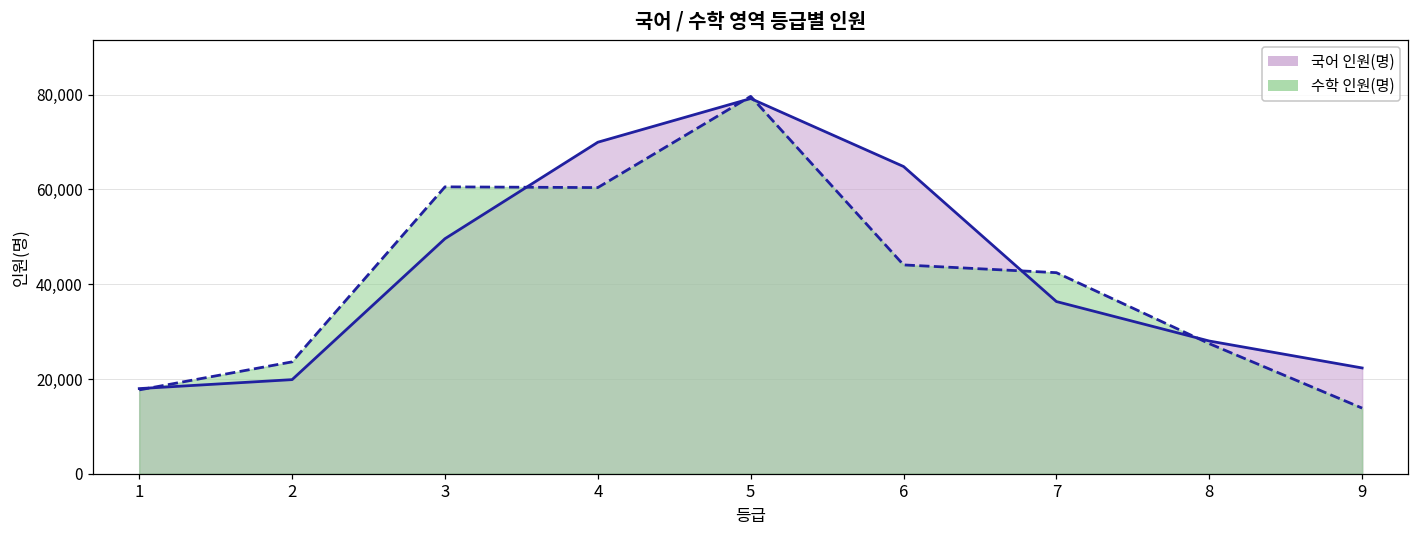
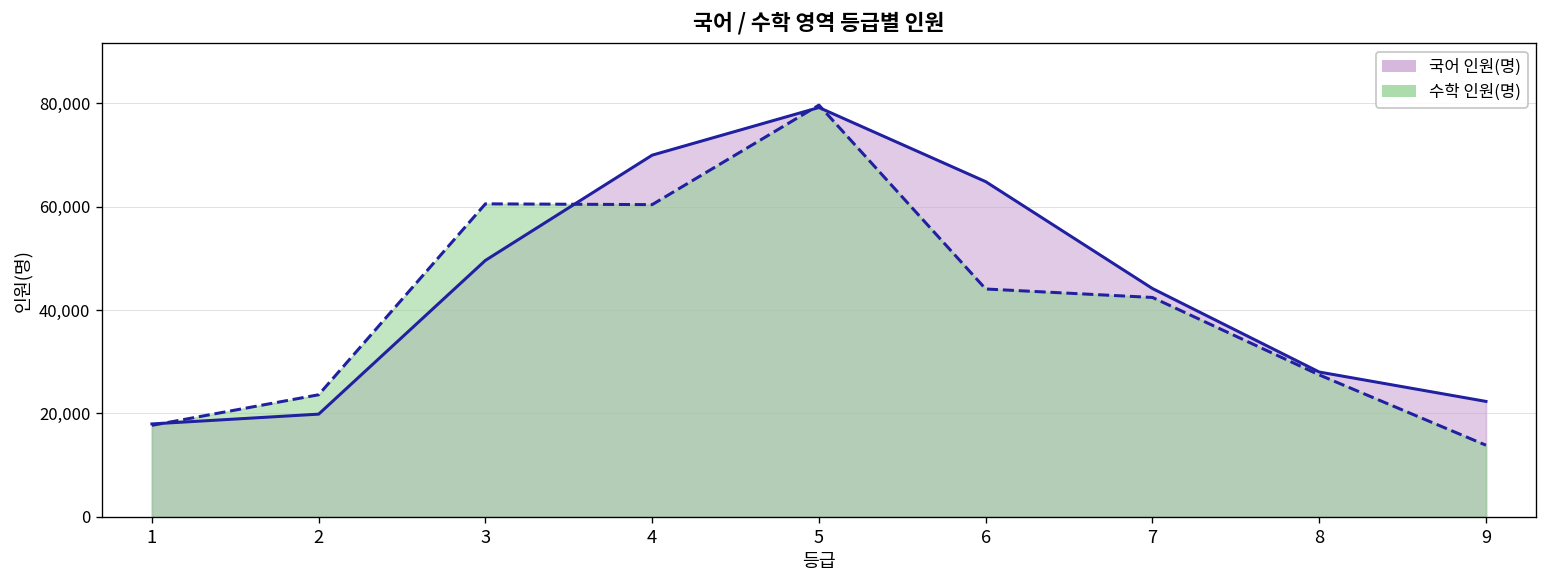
국어 인원(명), 7: 36,000 -> 44,000
